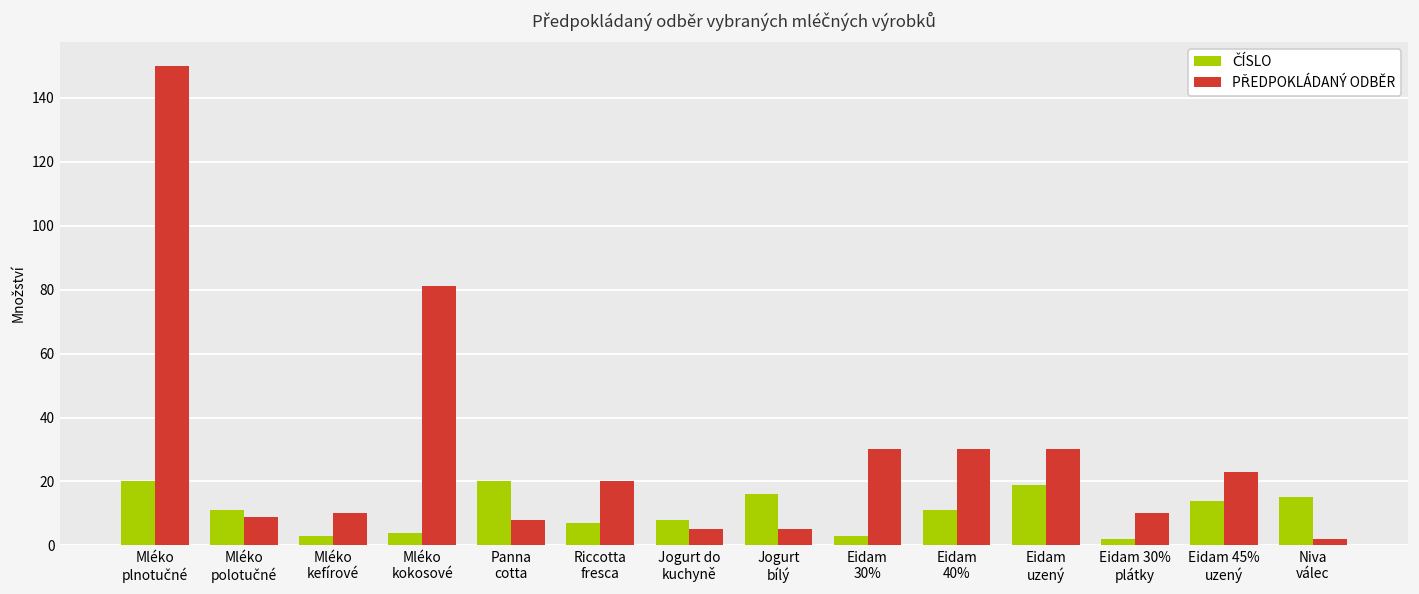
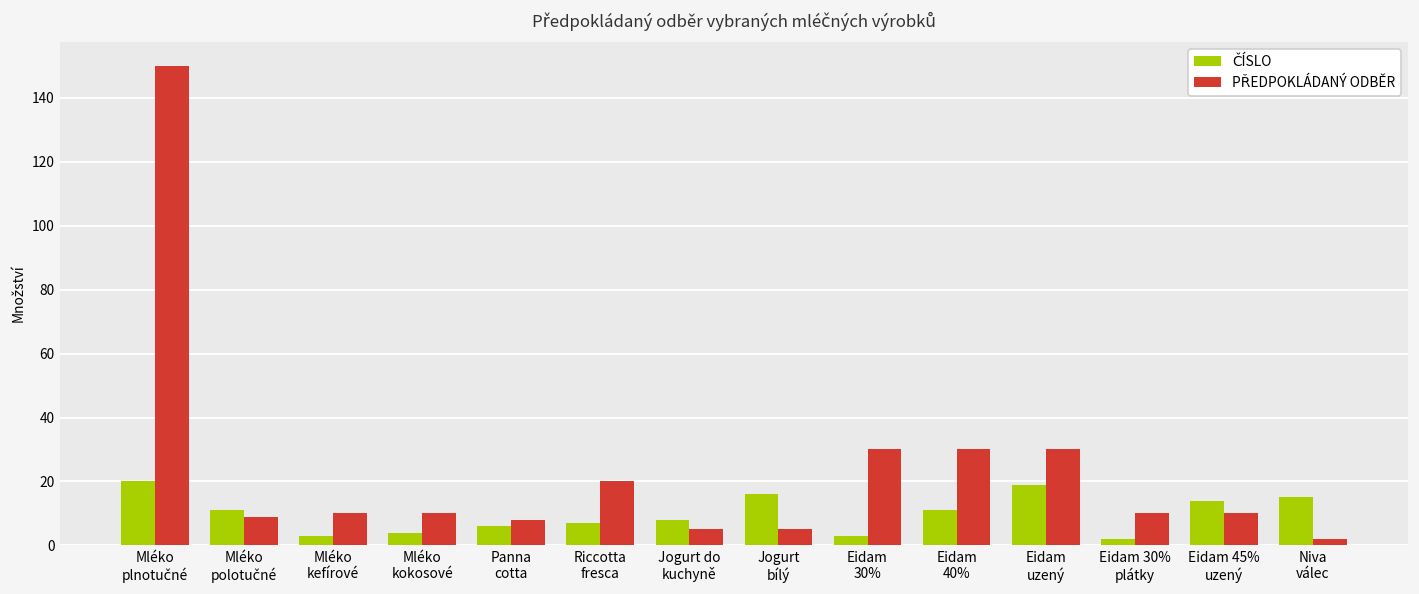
PŘEDPOKLÁDANÝ ODBĚR, Mléko kokosové: 81 -> 10
ČÍSLO, Panna cotta: 20 -> 6
PŘEDPOKLÁDANÝ ODBĚR, Eidam 45% uzený: 23 -> 10
